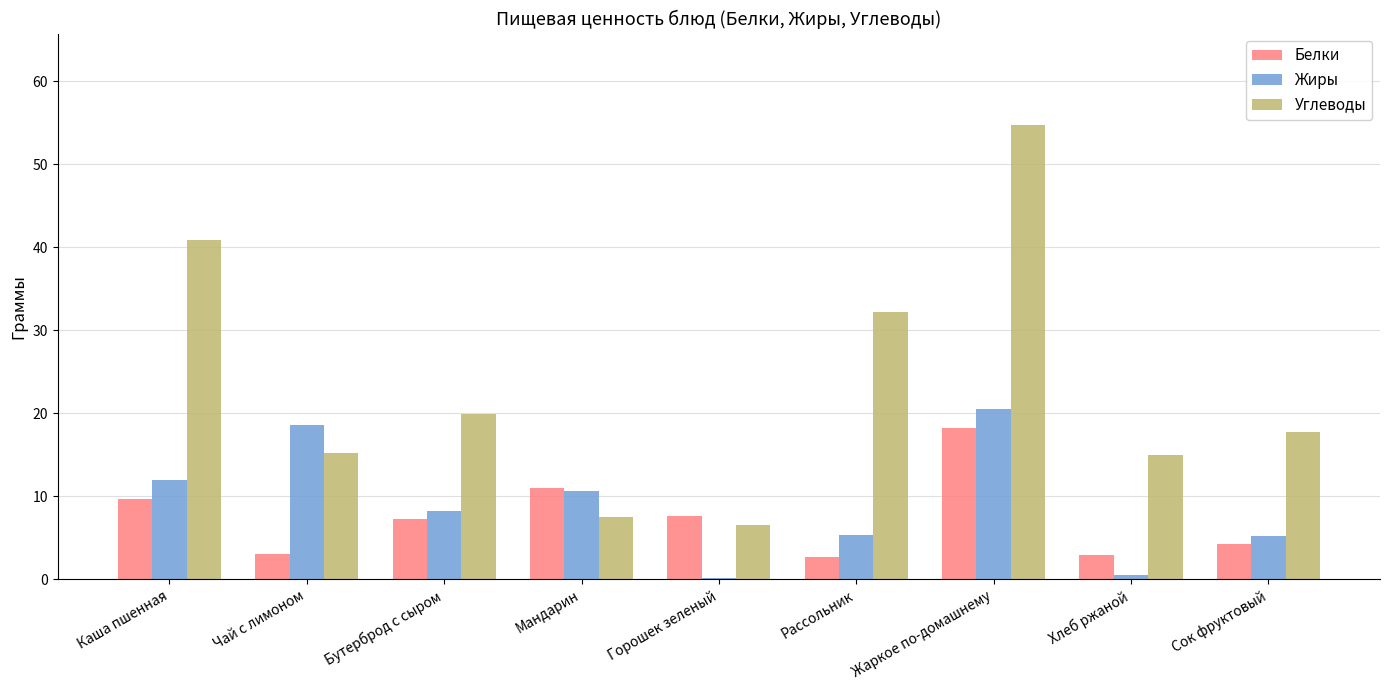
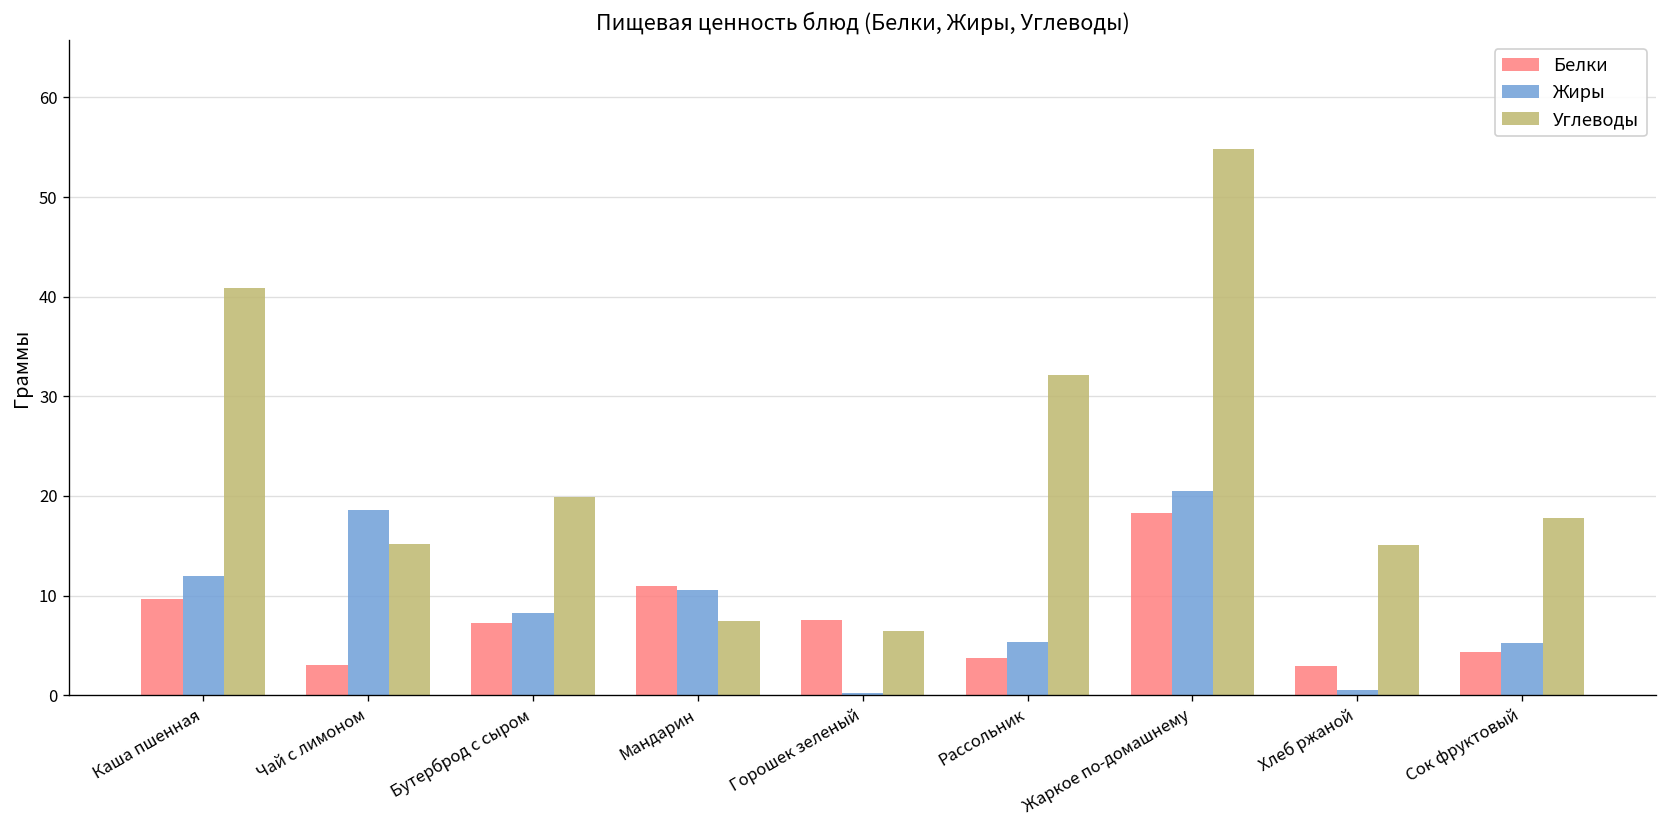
Белки, Рассольник: 3 -> 4
